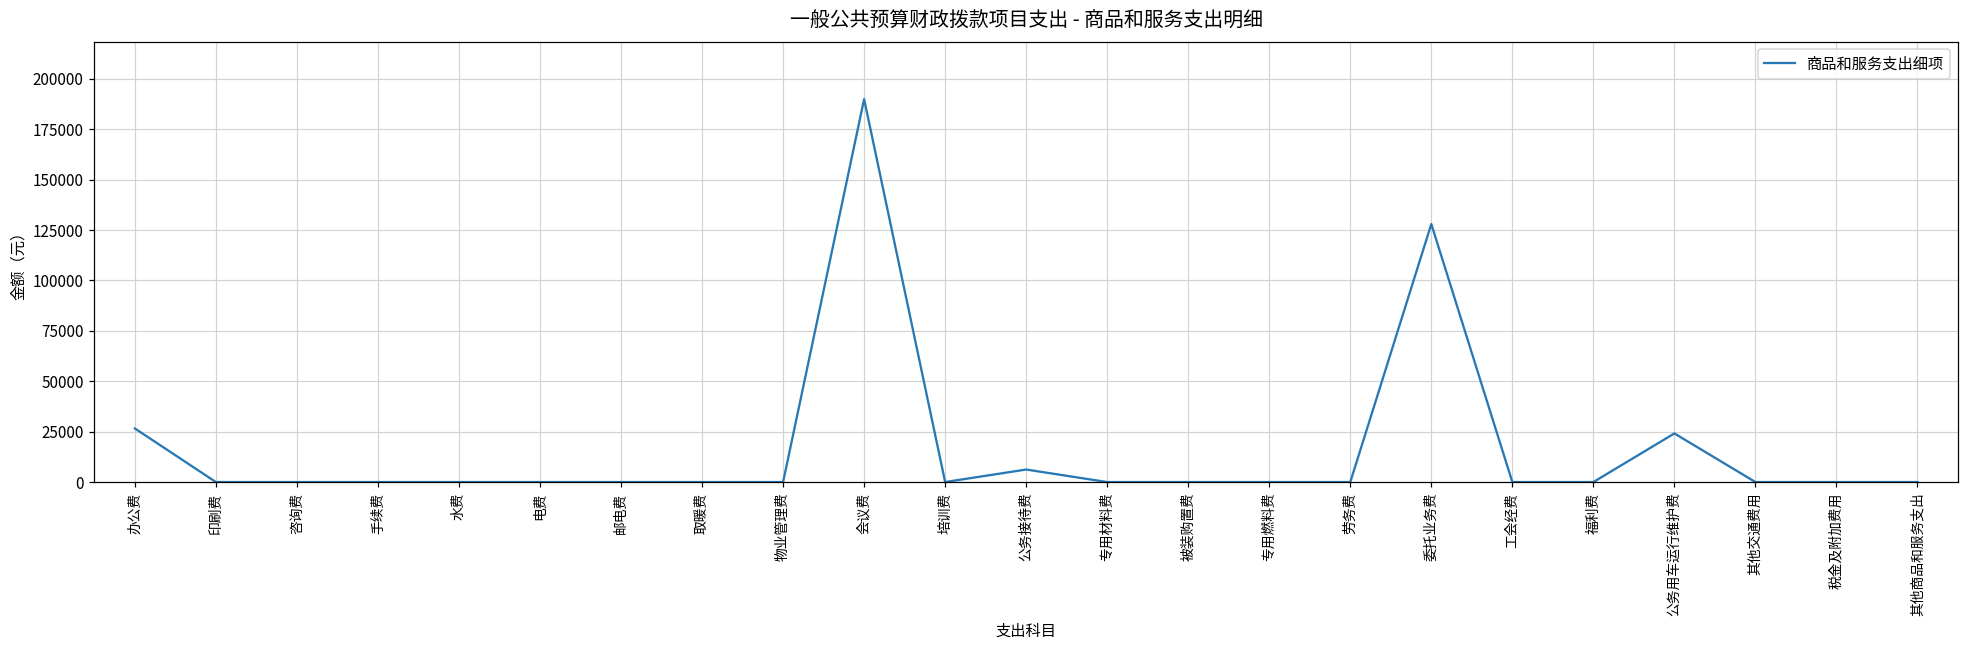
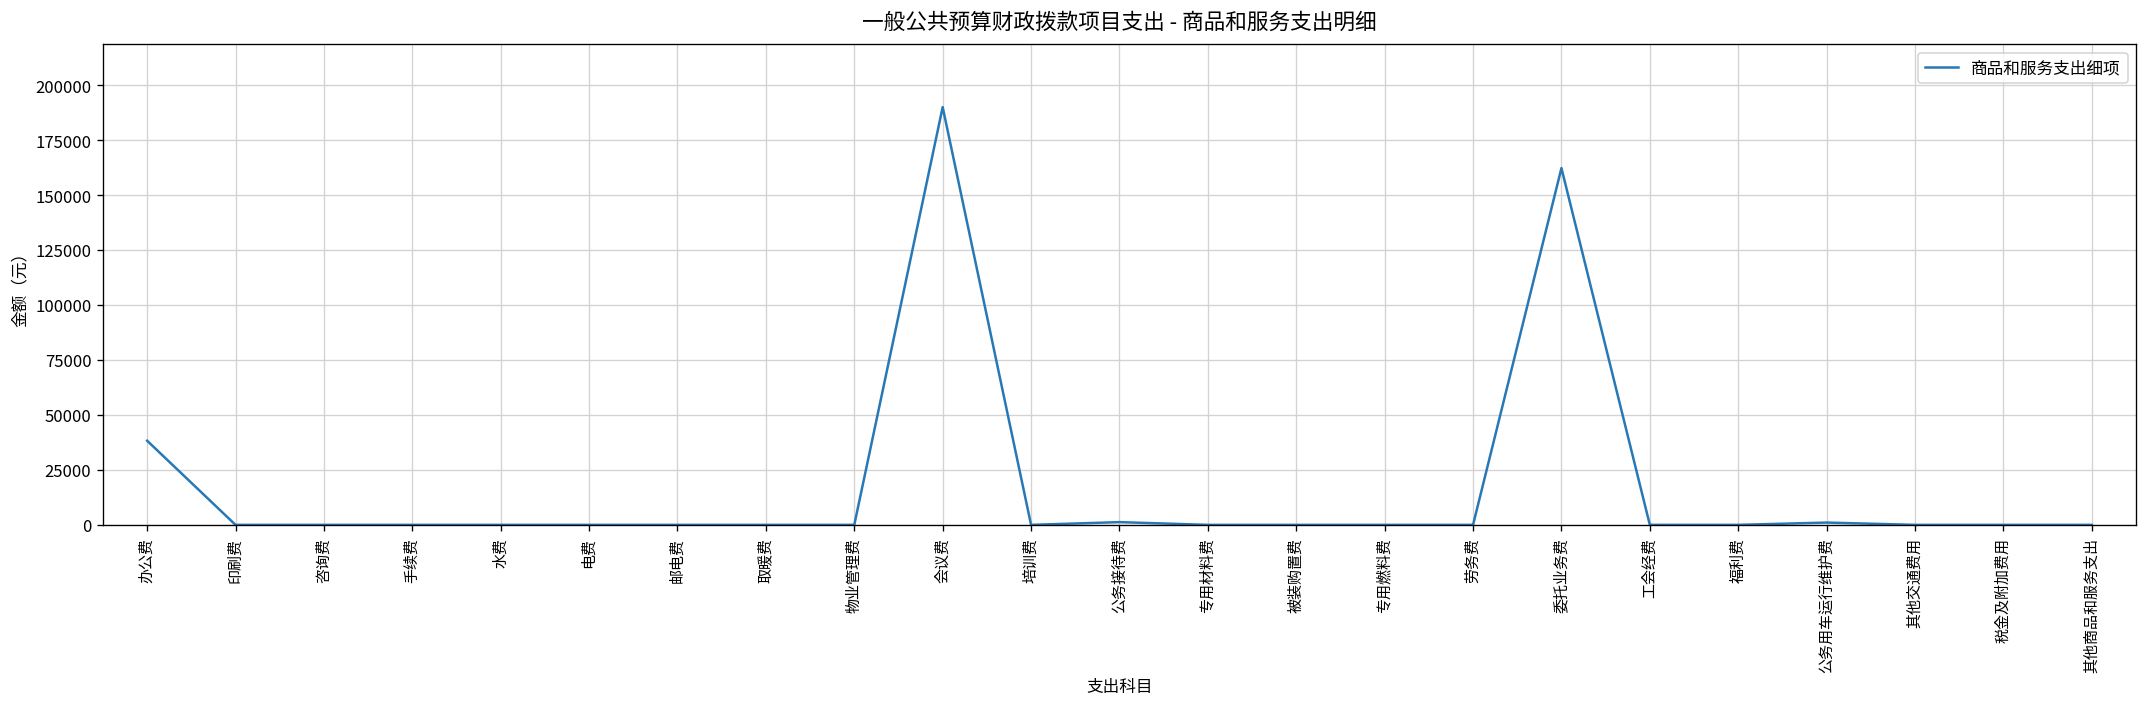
办公费: 27000 -> 38000
公务接待费: 6000 -> 1000
委托业务费: 128000 -> 162000
公务用车运行维护费: 24000 -> 1000
